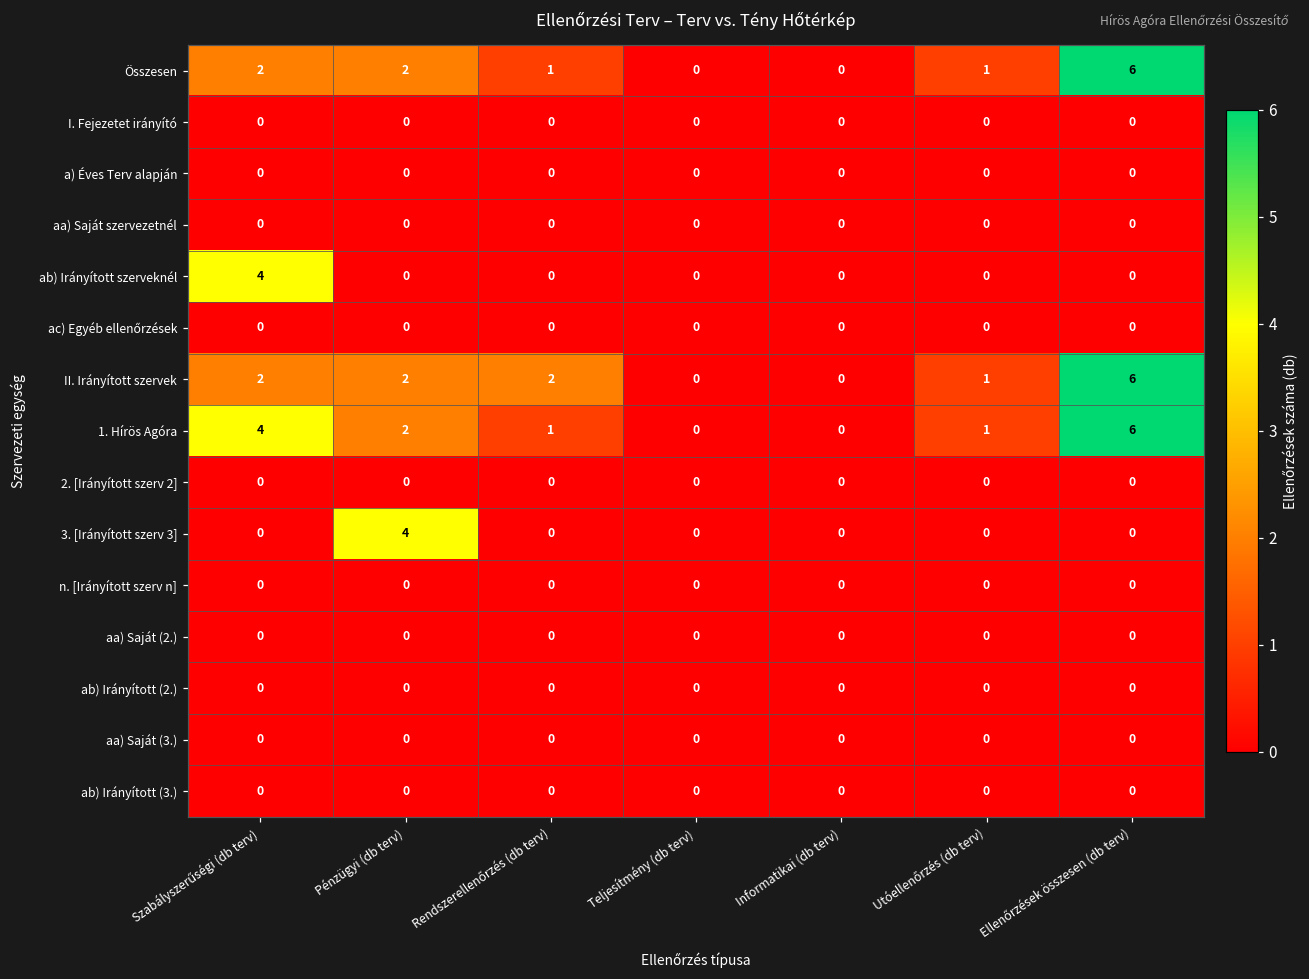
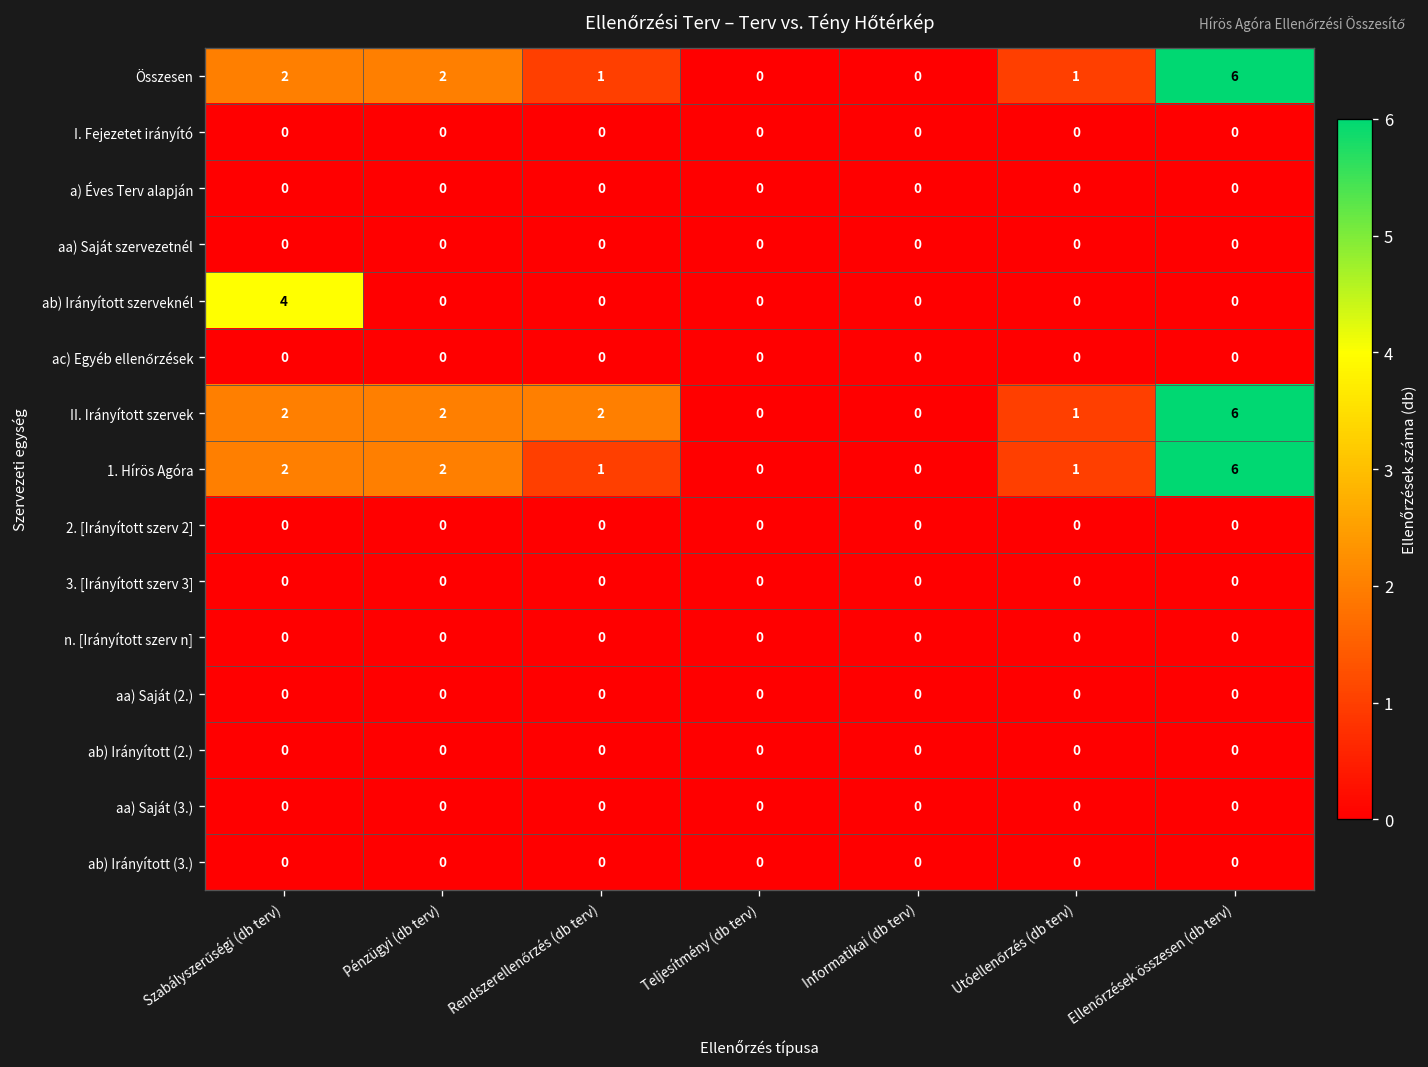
1. Hírös Agóra, Szabályszerűségi (db terv): 4 -> 2
3. [Irányított szerv 3], Pénzügyi (db terv): 4 -> 0
